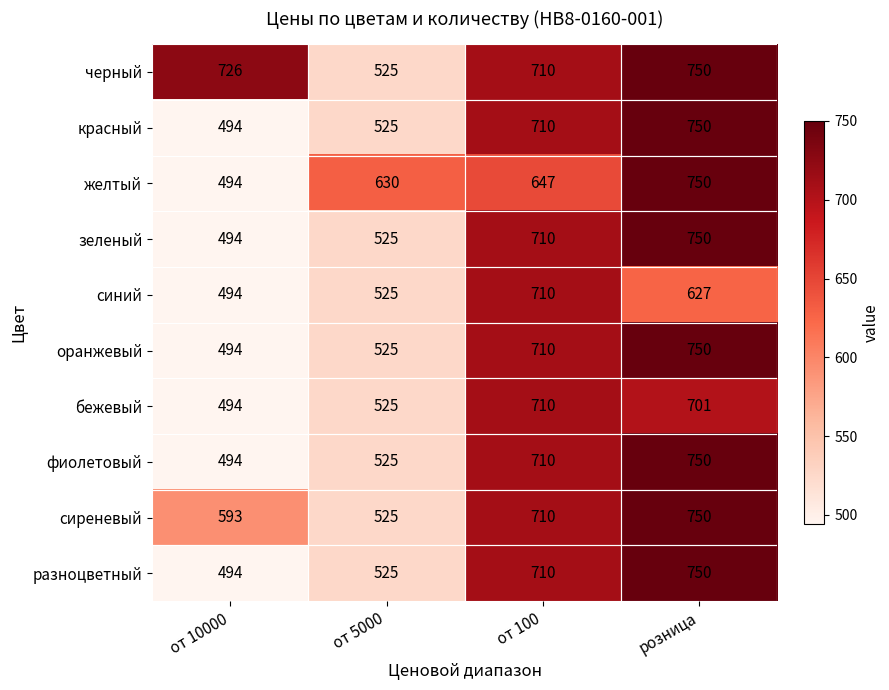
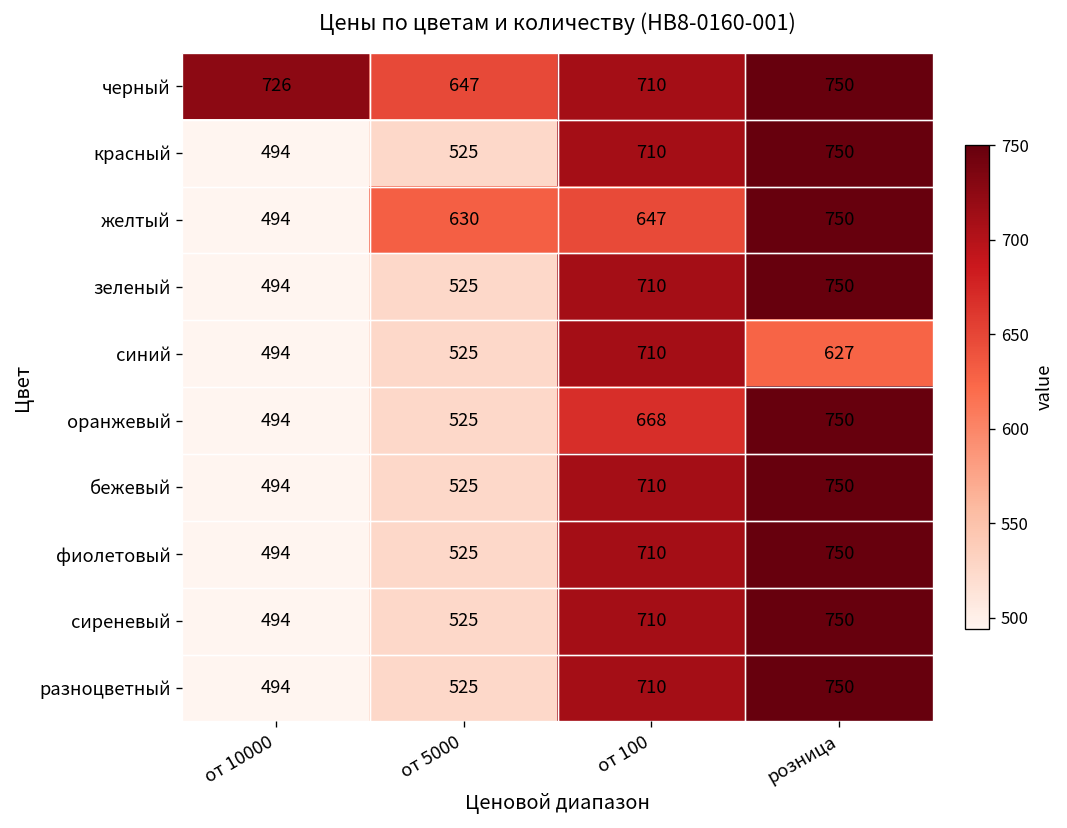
черный, от 5000: 525 -> 647
оранжевый, от 100: 710 -> 668
бежевый, розница: 701 -> 750
сиреневый, от 10000: 593 -> 494
